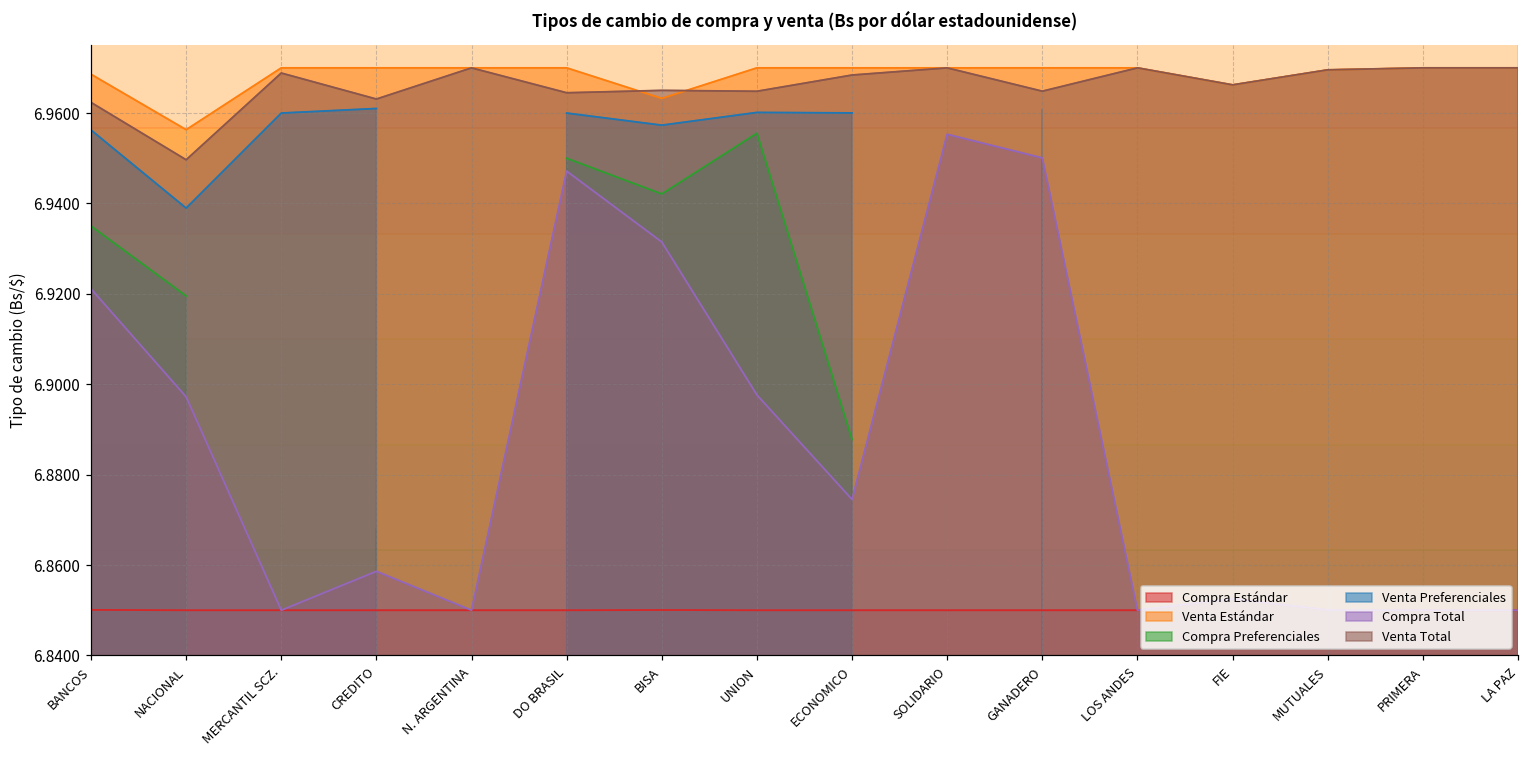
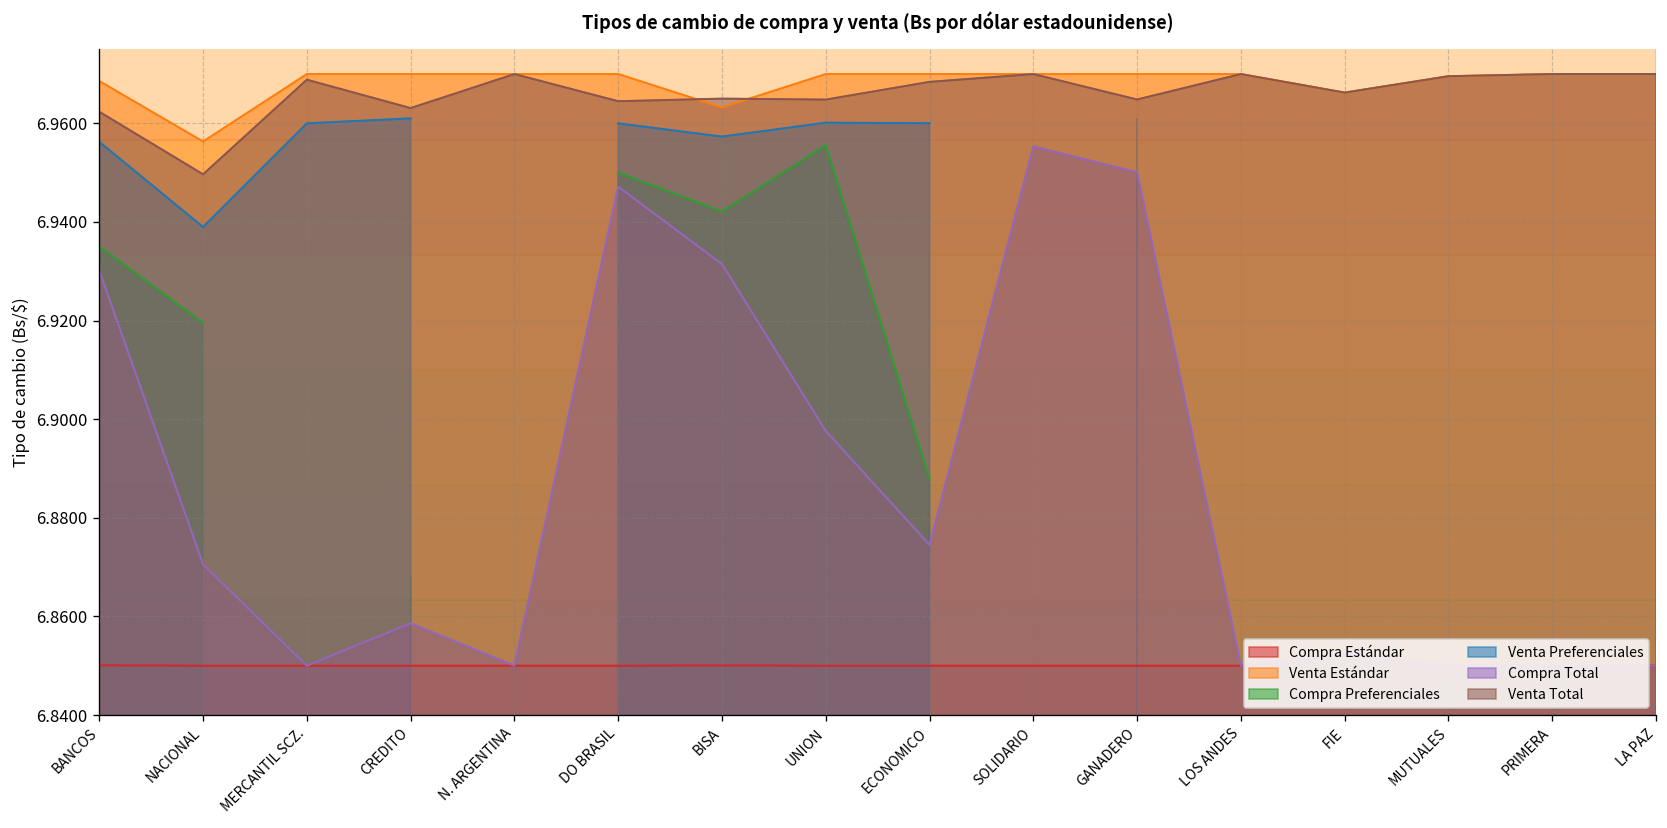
Compra Total, BANCOS: 6.921 -> 6.930
Compra Total, NACIONAL: 6.897 -> 6.871
